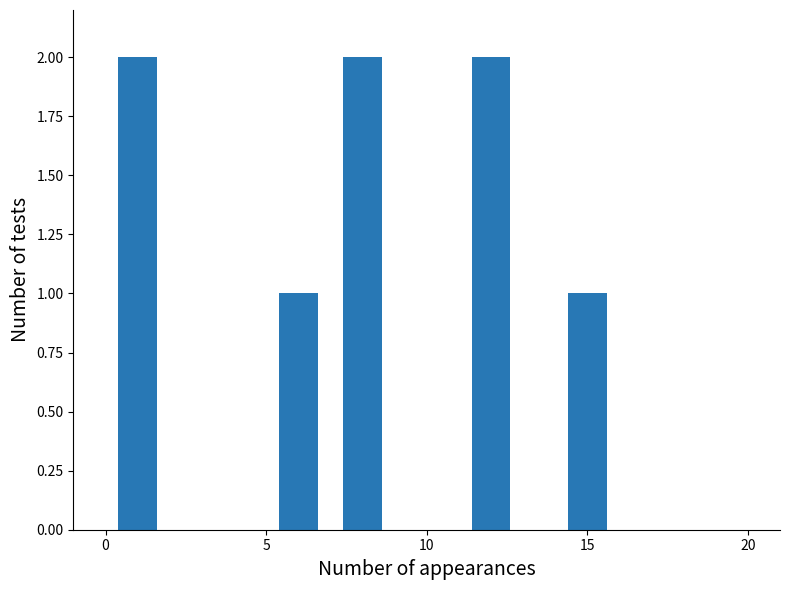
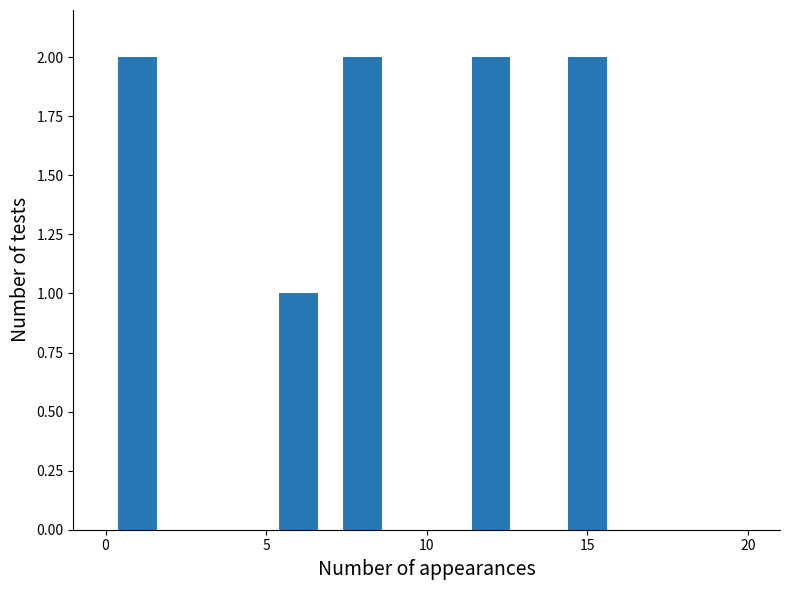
15: 1 -> 2
